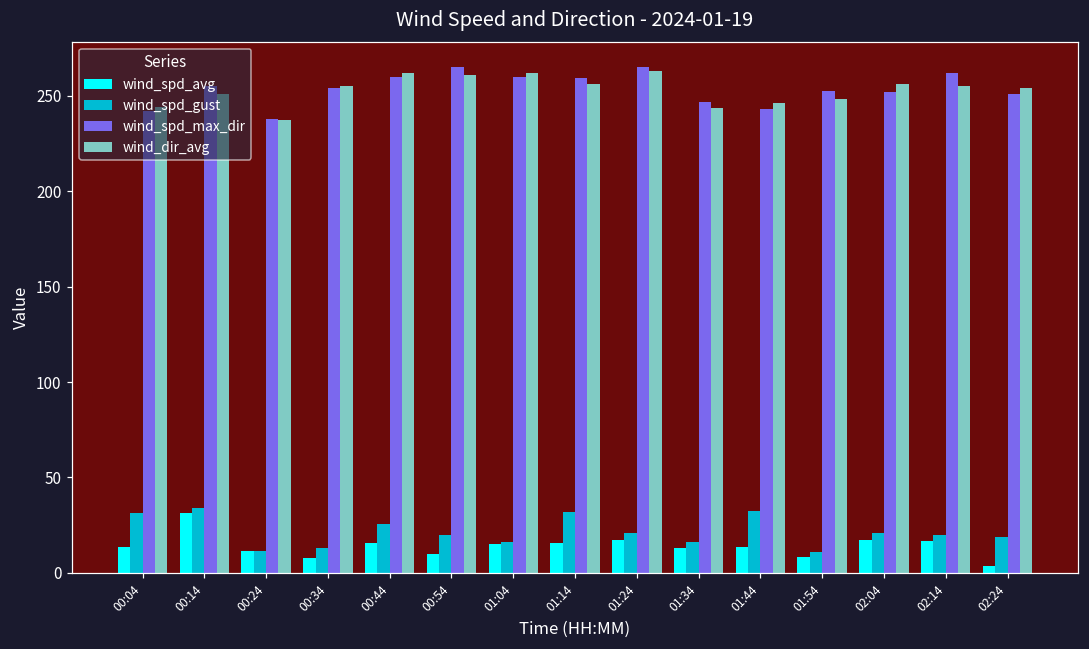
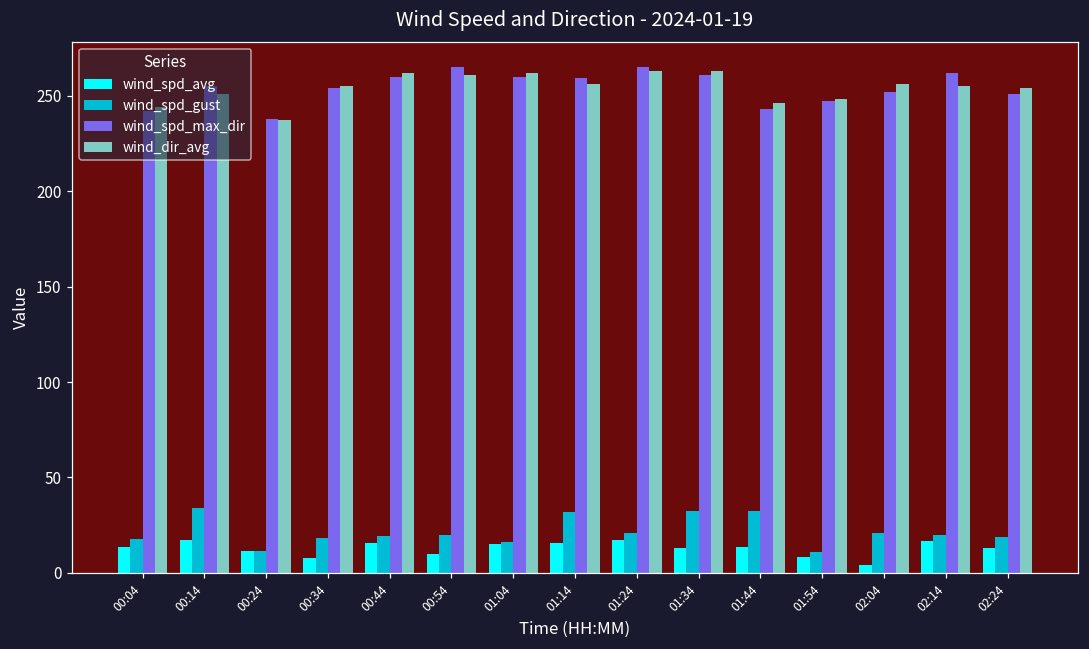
wind_spd_gust, 00:04: 31 -> 18
wind_spd_avg, 00:14: 31 -> 17
wind_spd_gust, 00:34: 13 -> 18
wind_spd_gust, 00:44: 26 -> 19
wind_spd_gust, 01:34: 16 -> 32
wind_spd_max_dir, 01:34: 247 -> 261
wind_dir_avg, 01:34: 243 -> 263
wind_spd_max_dir, 01:54: 252 -> 247
wind_spd_avg, 02:04: 17 -> 4
wind_spd_avg, 02:24: 4 -> 13
